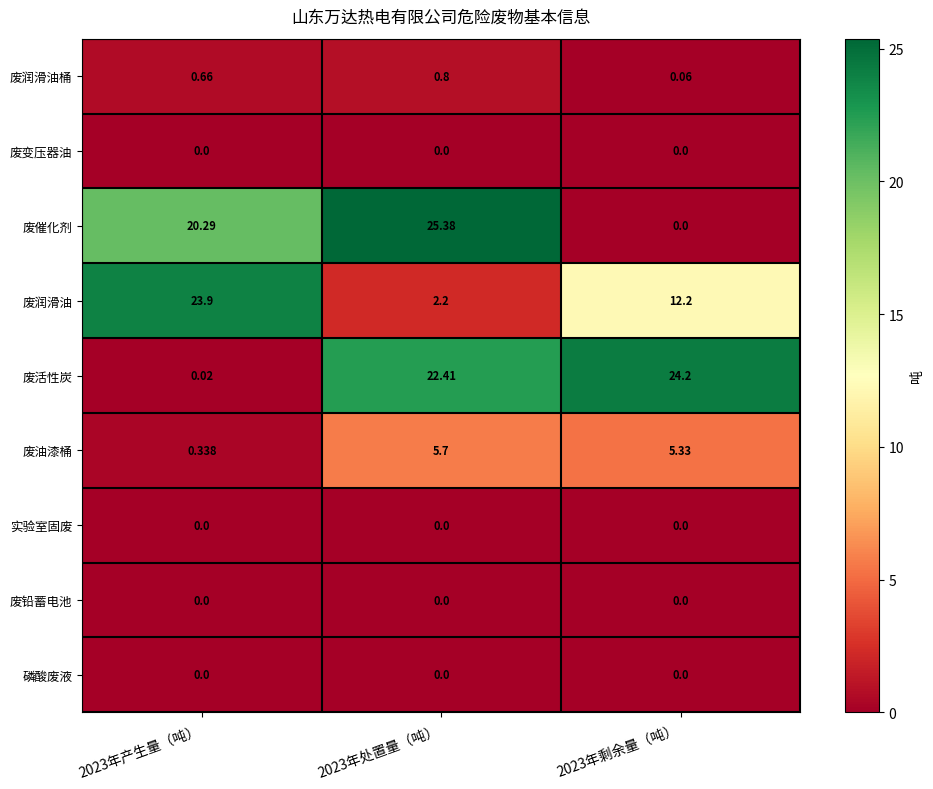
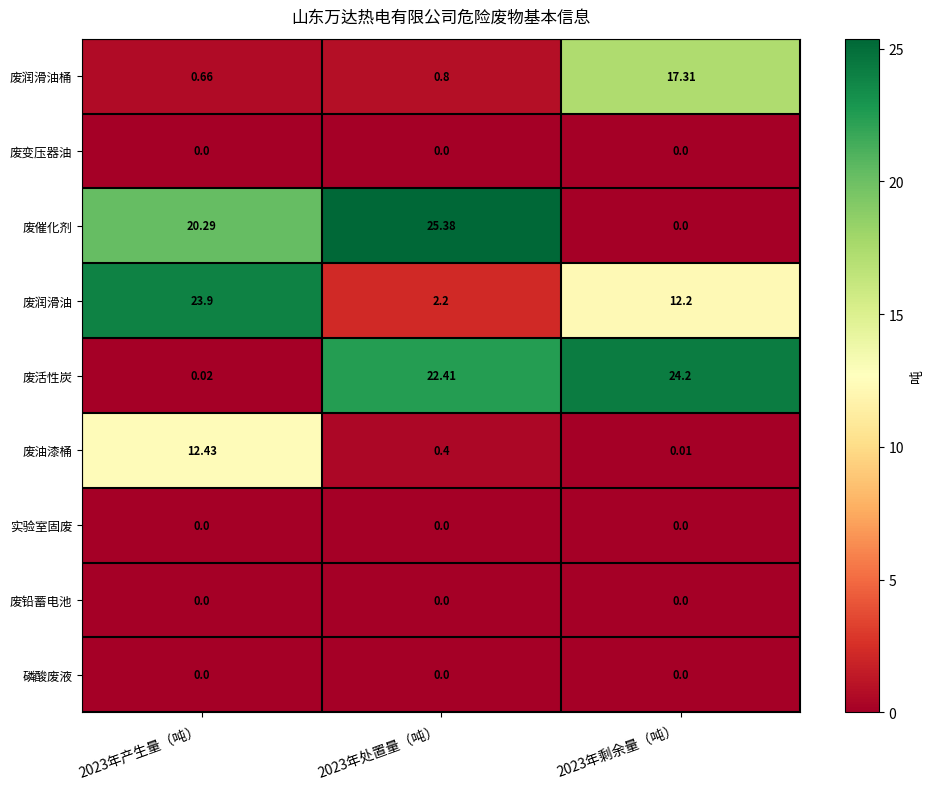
废润滑油桶, 2023年剩余量（吨）: 0.06 -> 17.31
废油漆桶, 2023年产生量（吨）: 0.338 -> 12.43
废油漆桶, 2023年处置量（吨）: 5.7 -> 0.4
废油漆桶, 2023年剩余量（吨）: 5.33 -> 0.01
